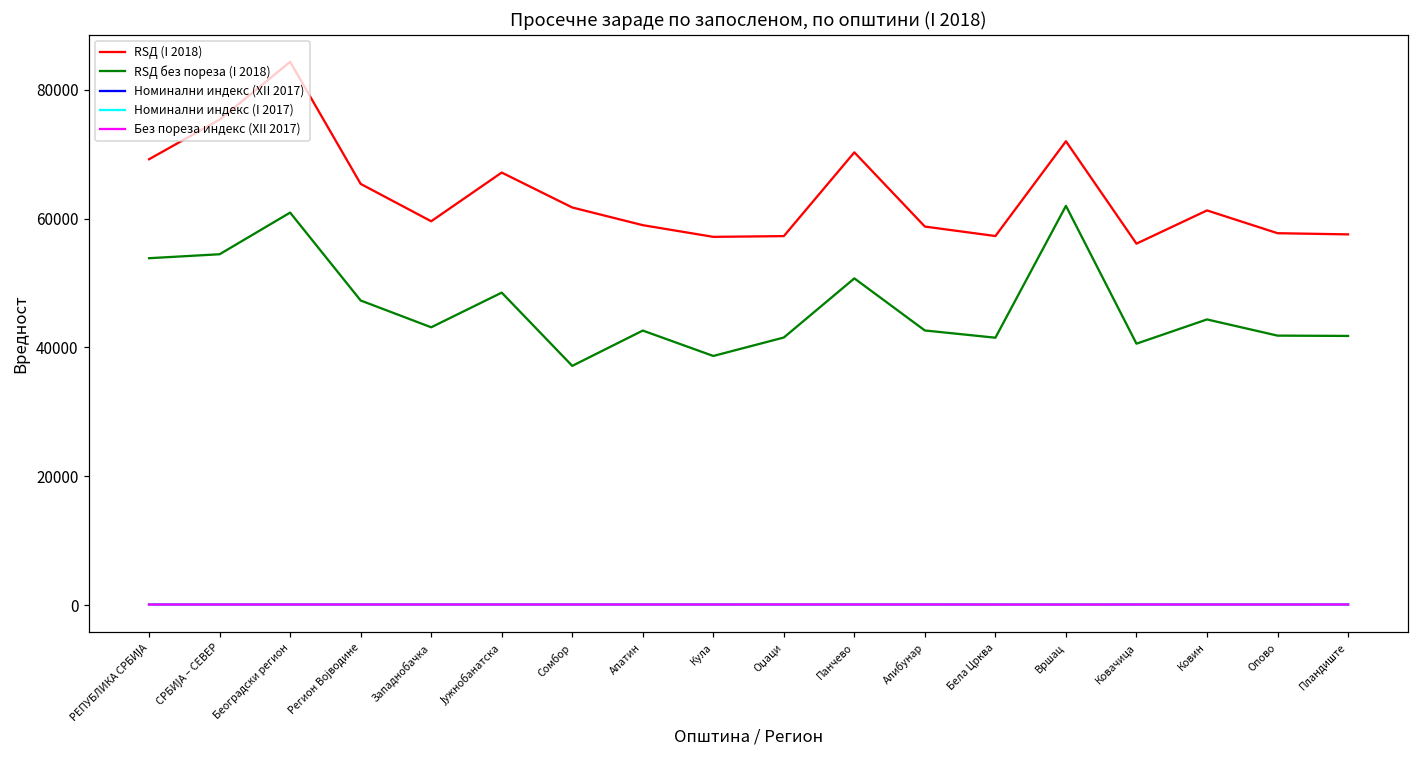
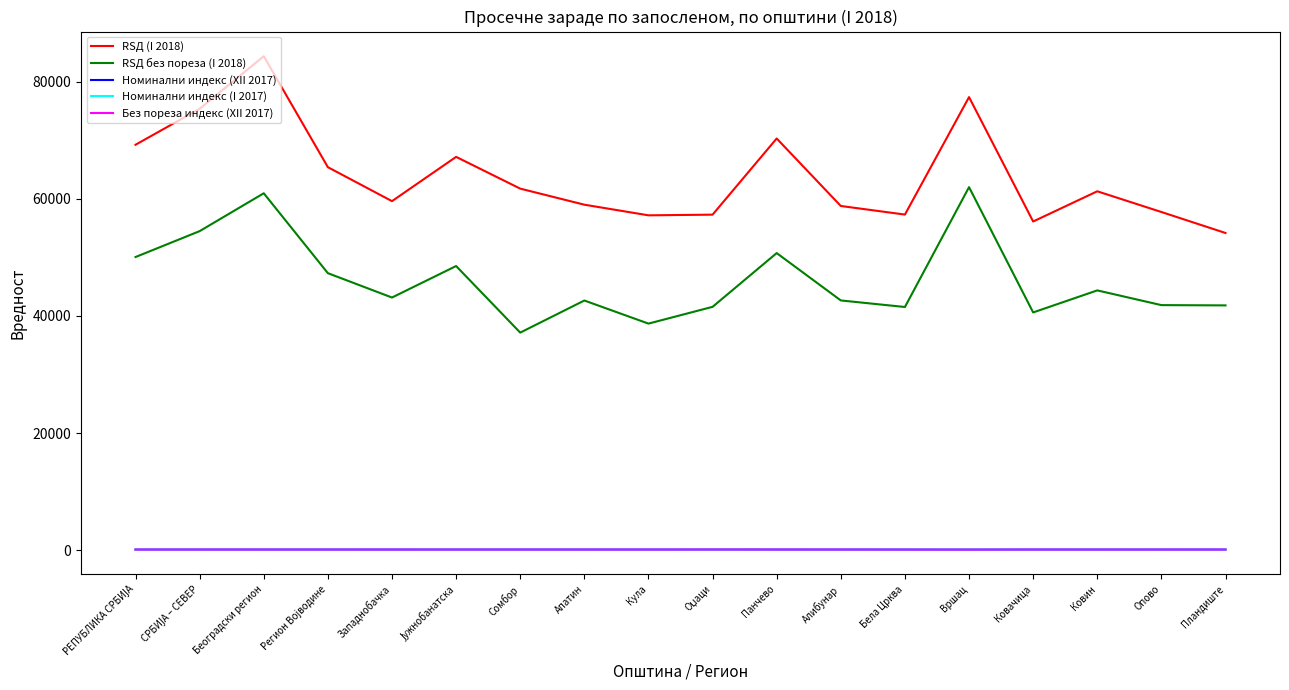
RSД без пореза (I 2018), РЕПУБЛИКА СРБИЈА: 54000 -> 50000
RSД (I 2018), Вршац: 72000 -> 77000
RSД (I 2018), Пландиште: 58000 -> 54000
